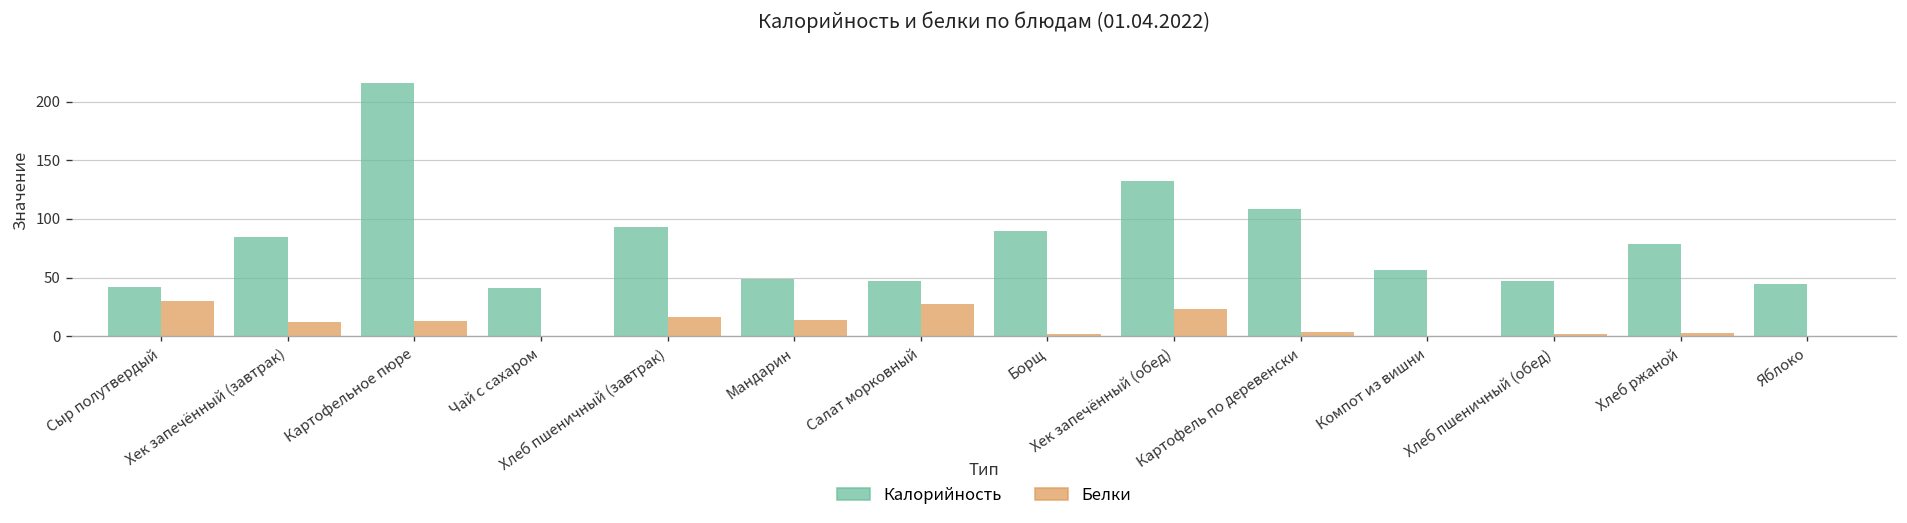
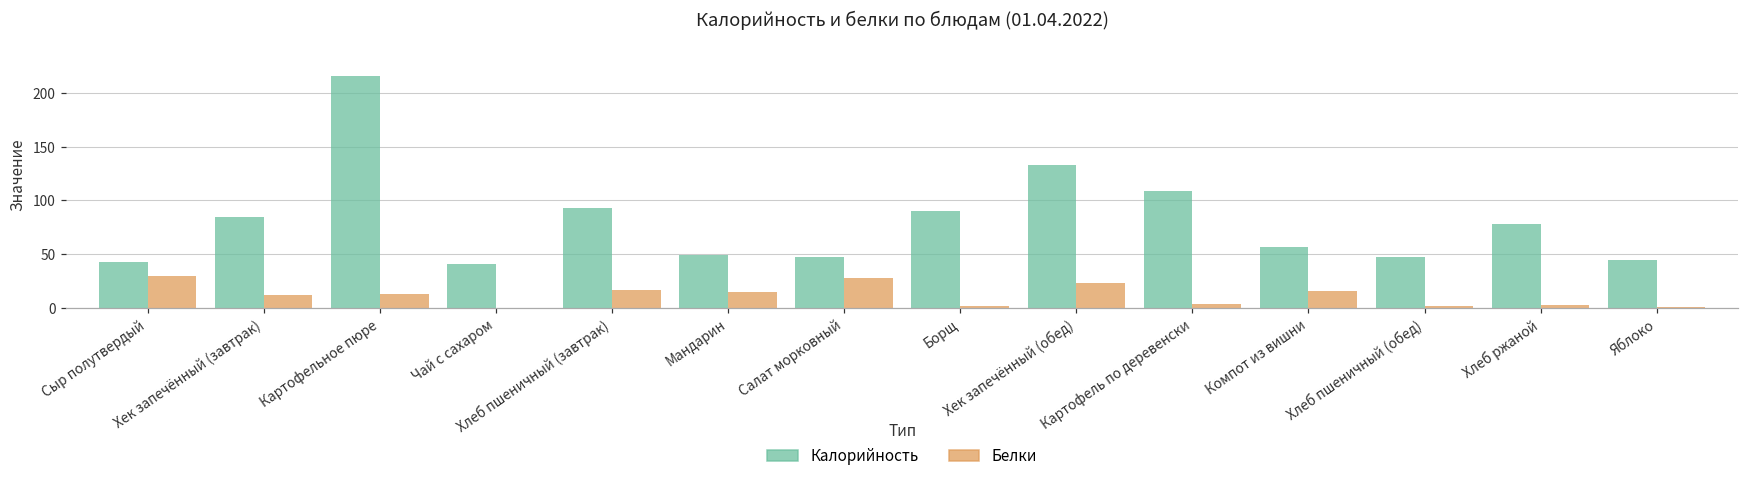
Белки, Компот из вишни: 0 -> 20
